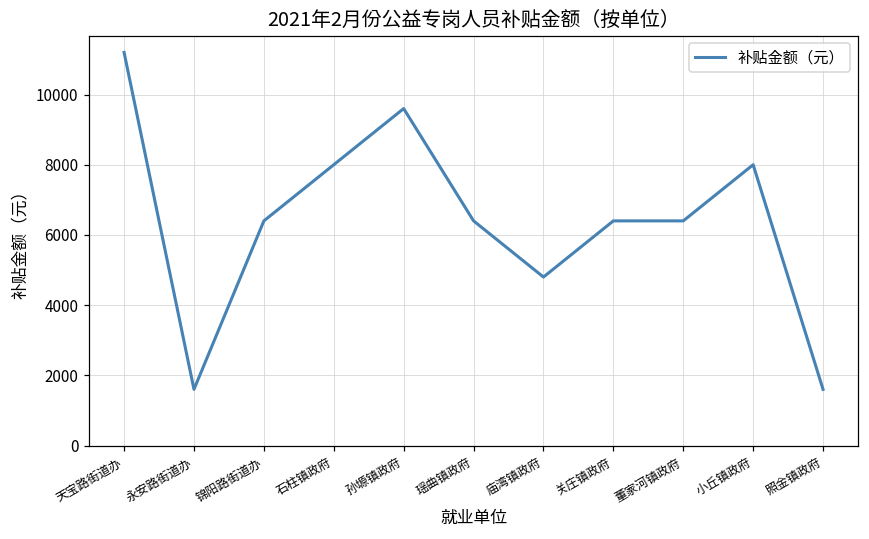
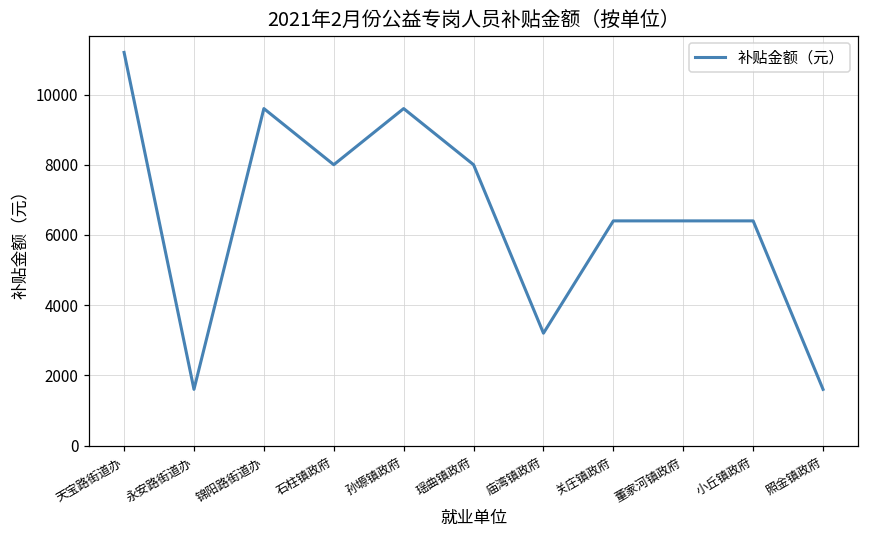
锦阳路街道办: 6400 -> 9600
瑶曲镇政府: 6400 -> 8000
庙湾镇政府: 4800 -> 3200
小丘镇政府: 8000 -> 6400
